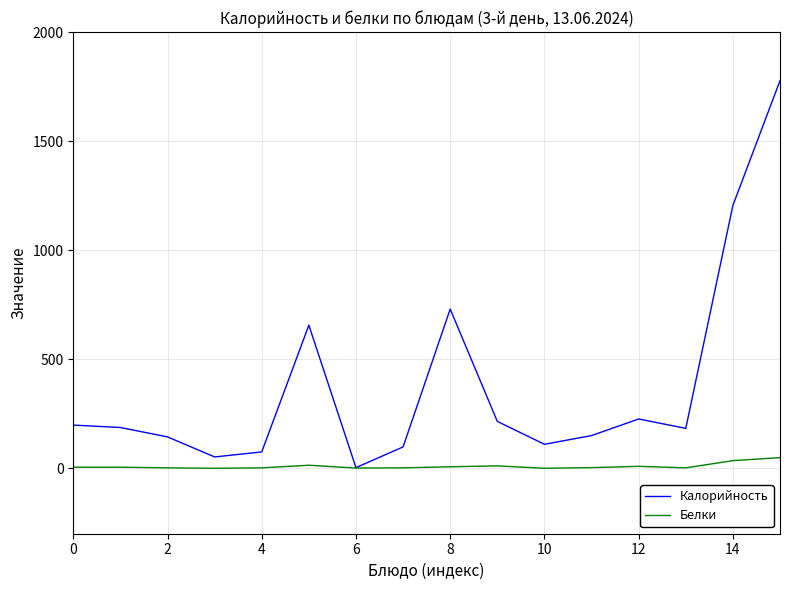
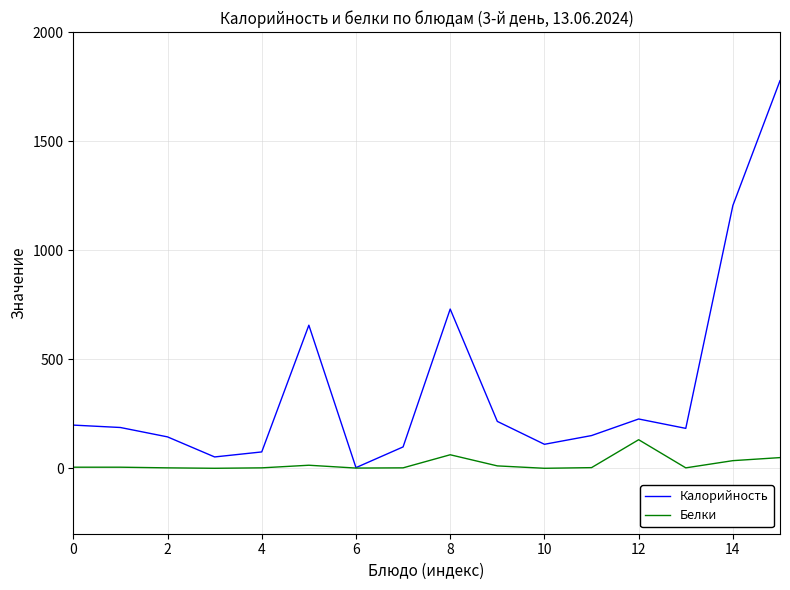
Белки, 8: 10 -> 60
Белки, 12: 10 -> 130
